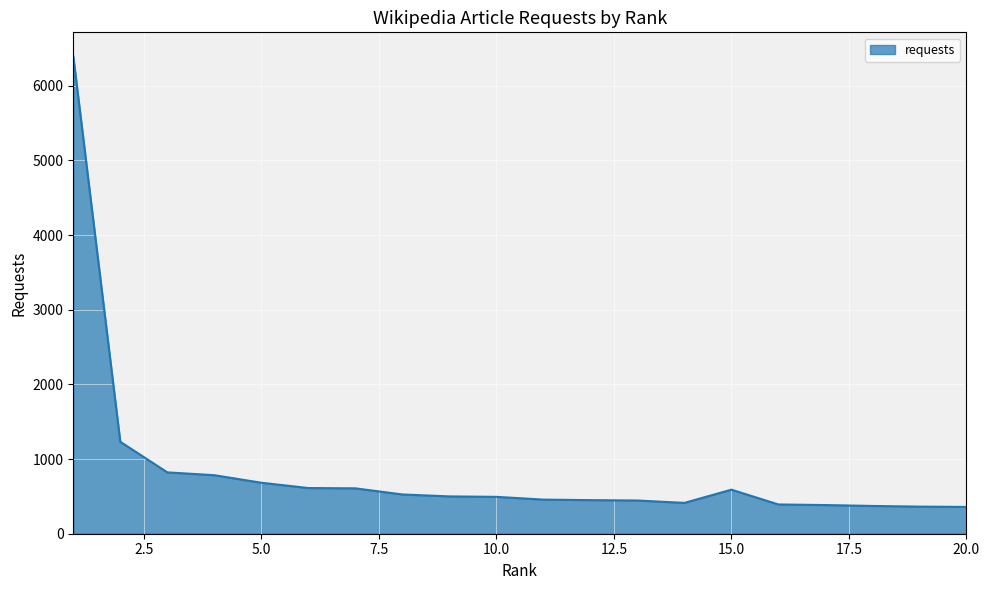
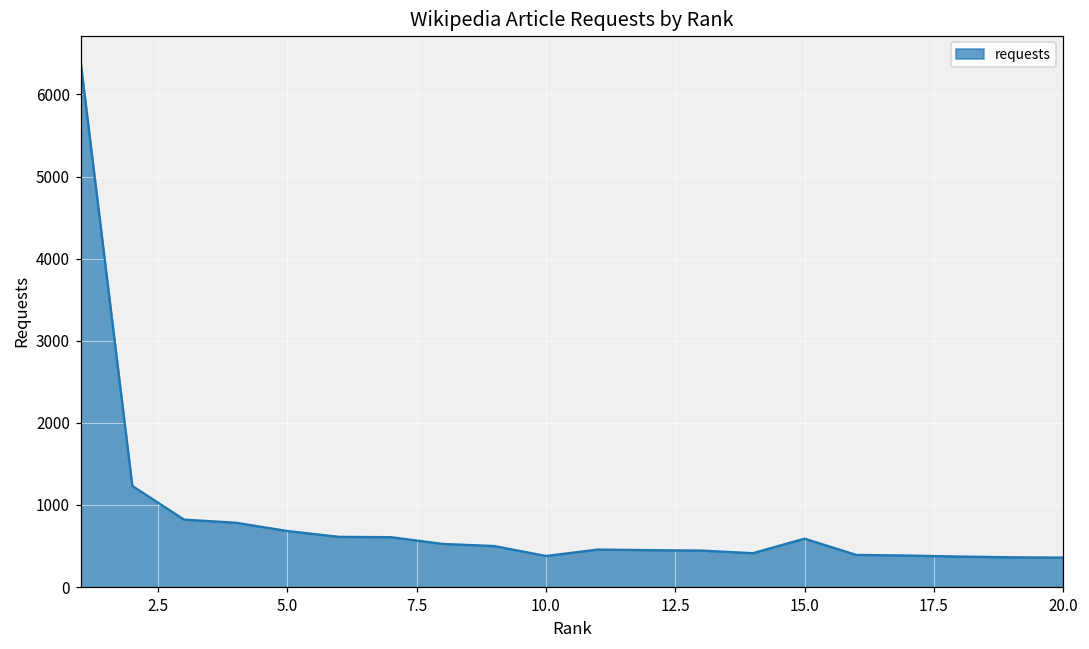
10.0: 500 -> 400
